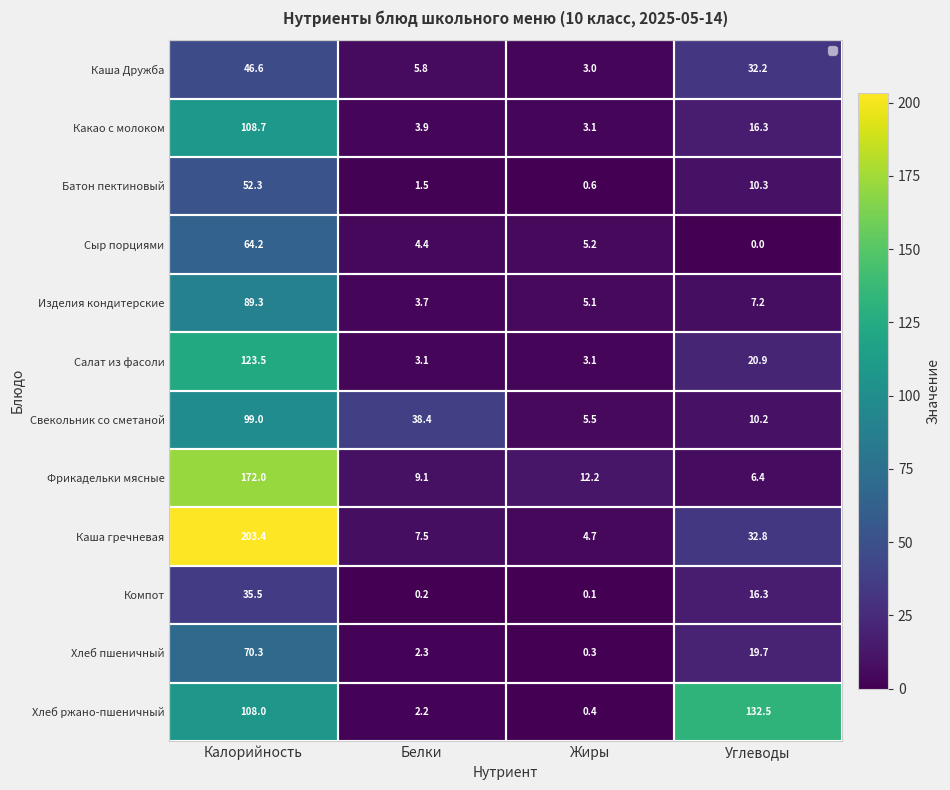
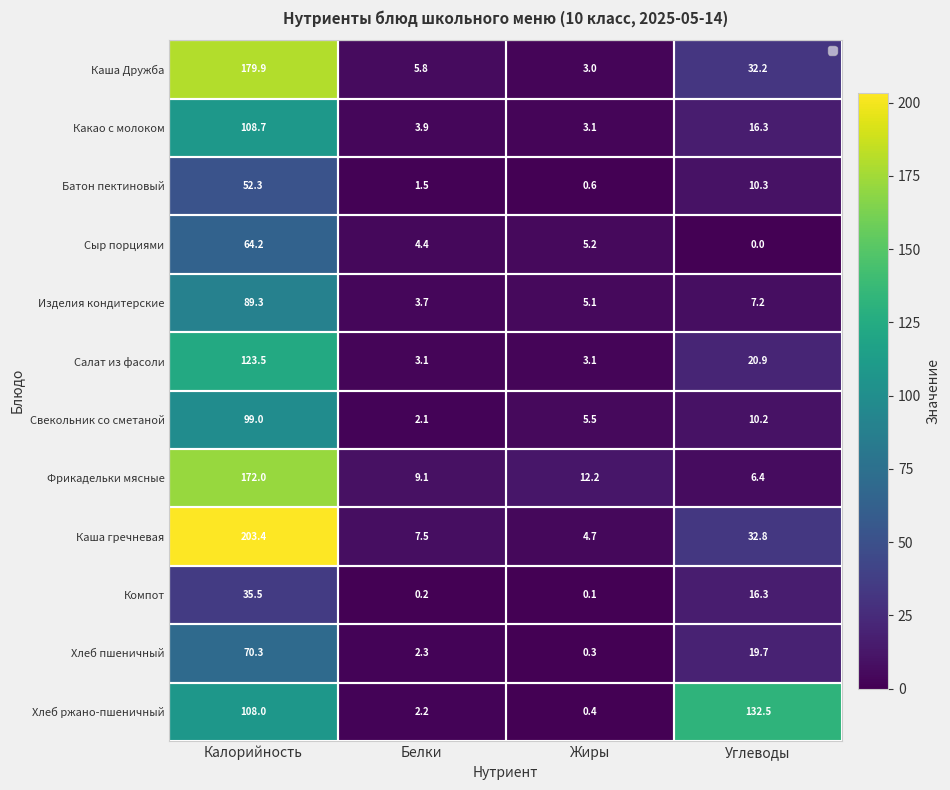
Каша Дружба, Калорийность: 46.6 -> 179.9
Свекольник со сметаной, Белки: 38.4 -> 2.1
